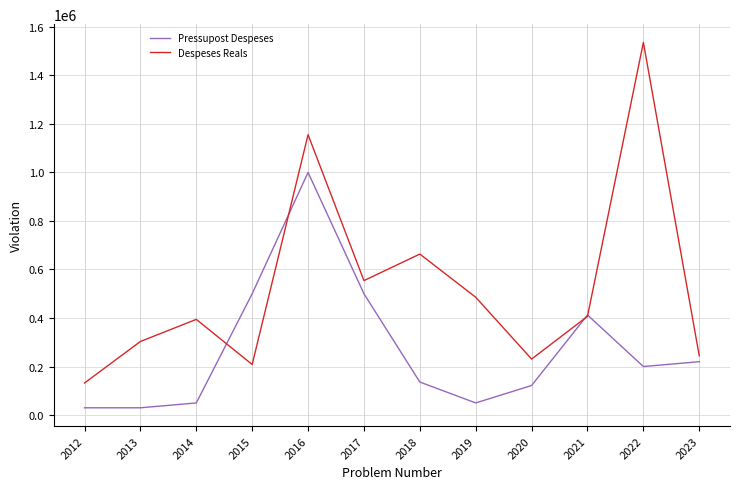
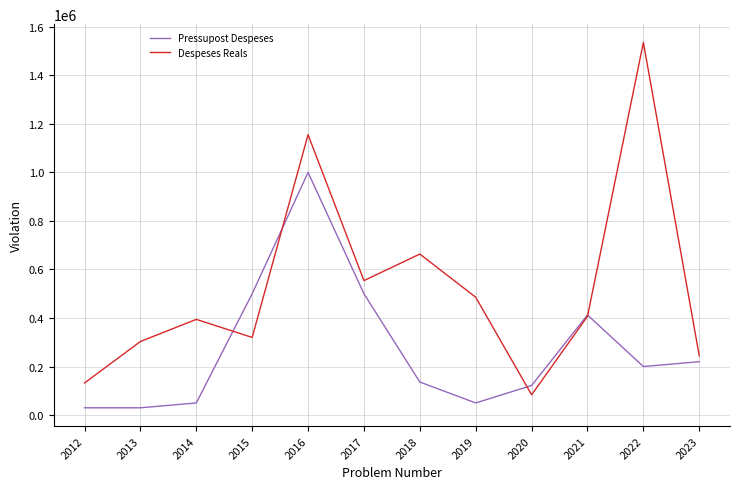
Despeses Reals, 2015: 210000 -> 320000
Despeses Reals, 2020: 230000 -> 80000
